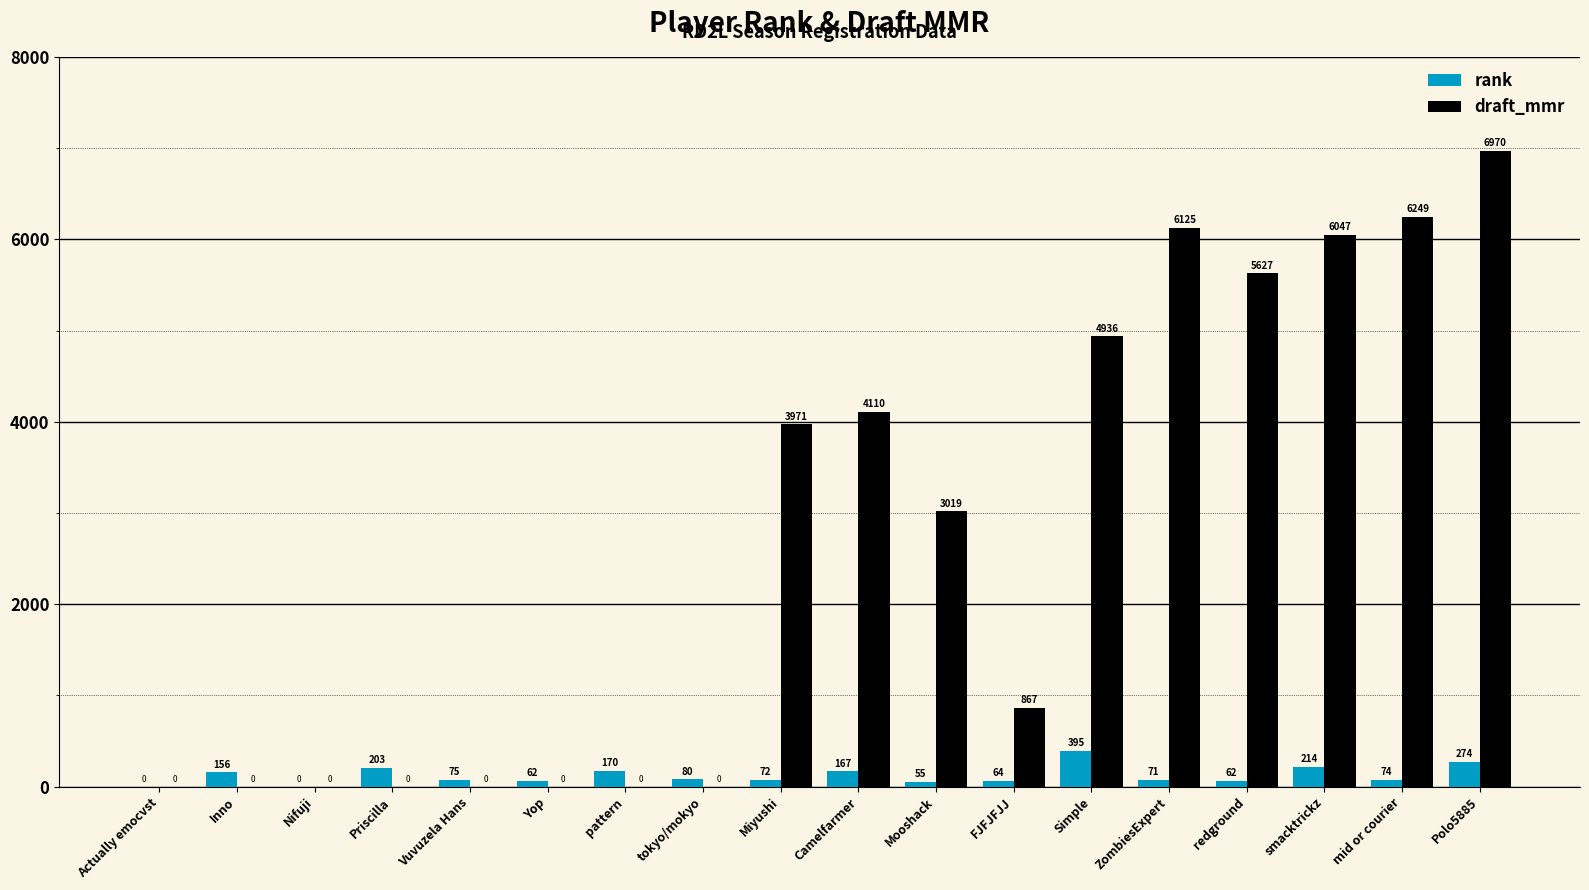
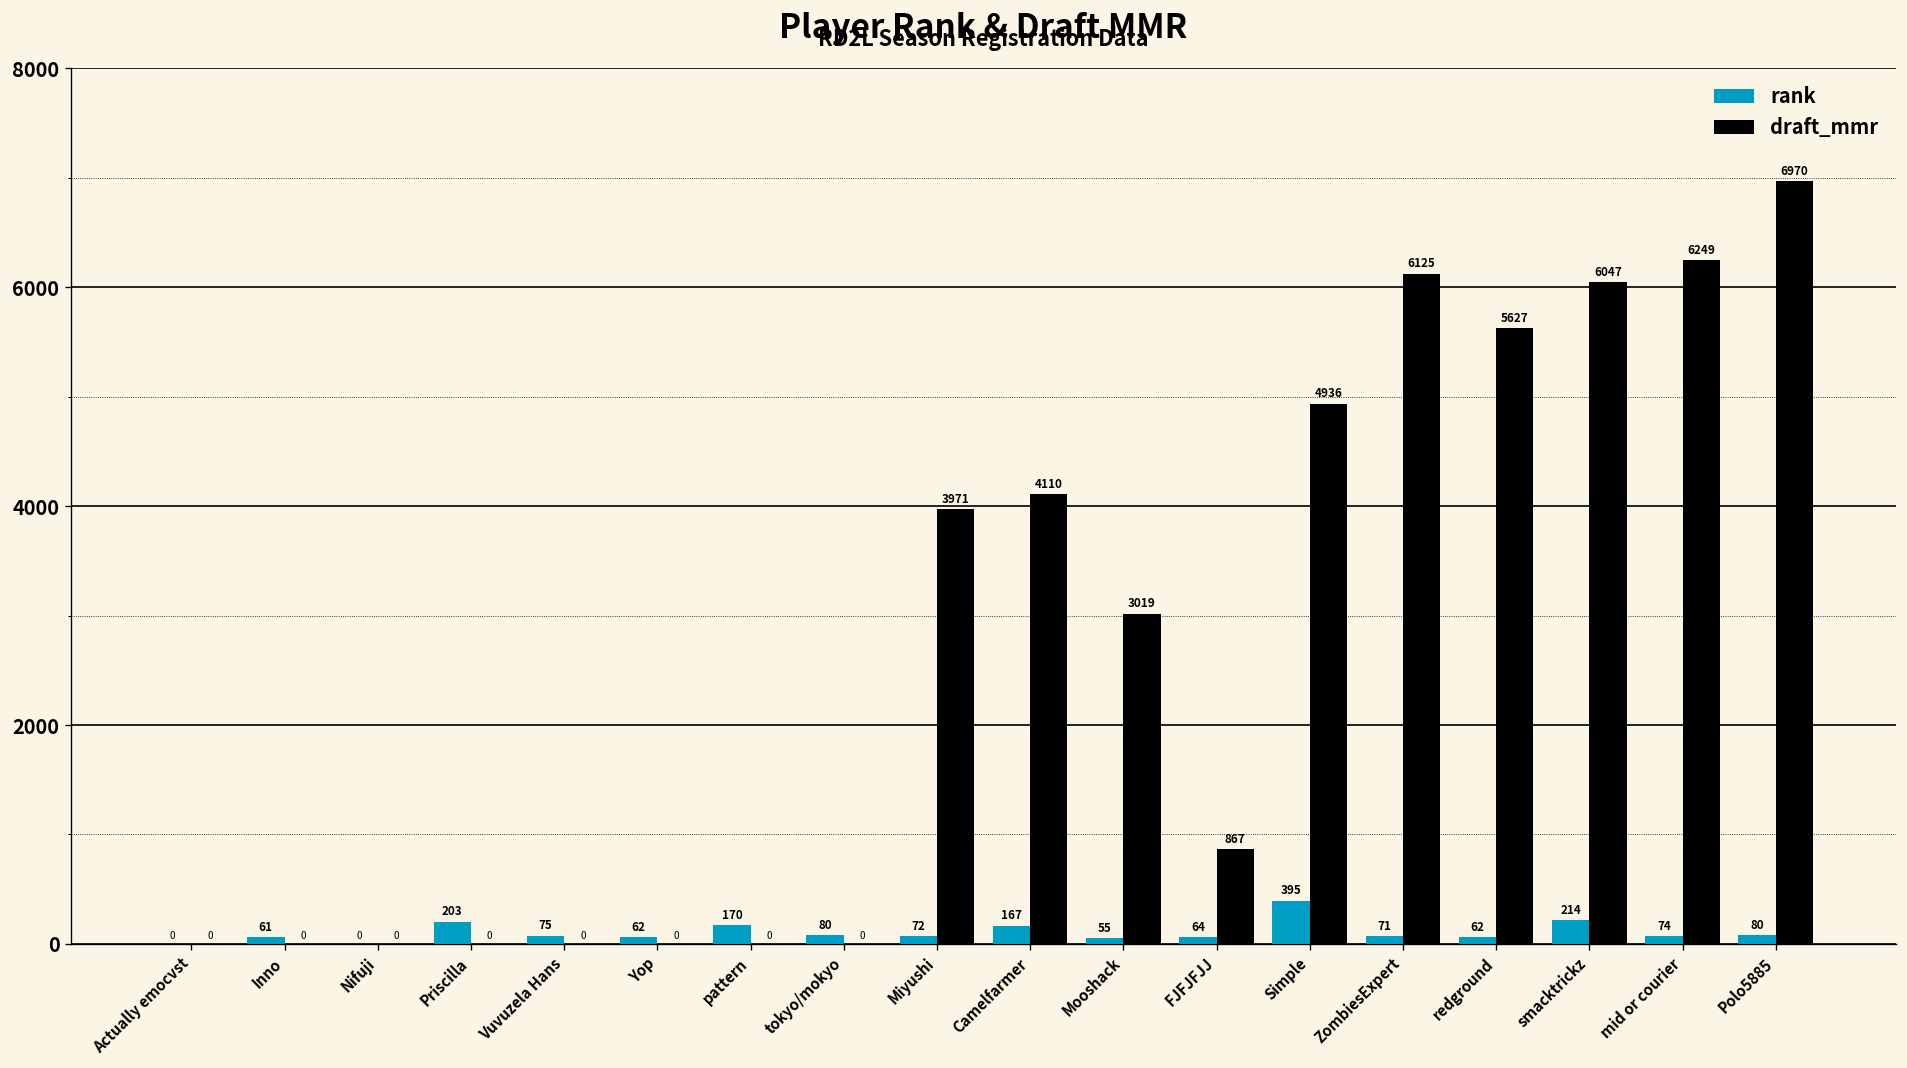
rank, Inno: 156 -> 61
rank, Polo5885: 274 -> 80
